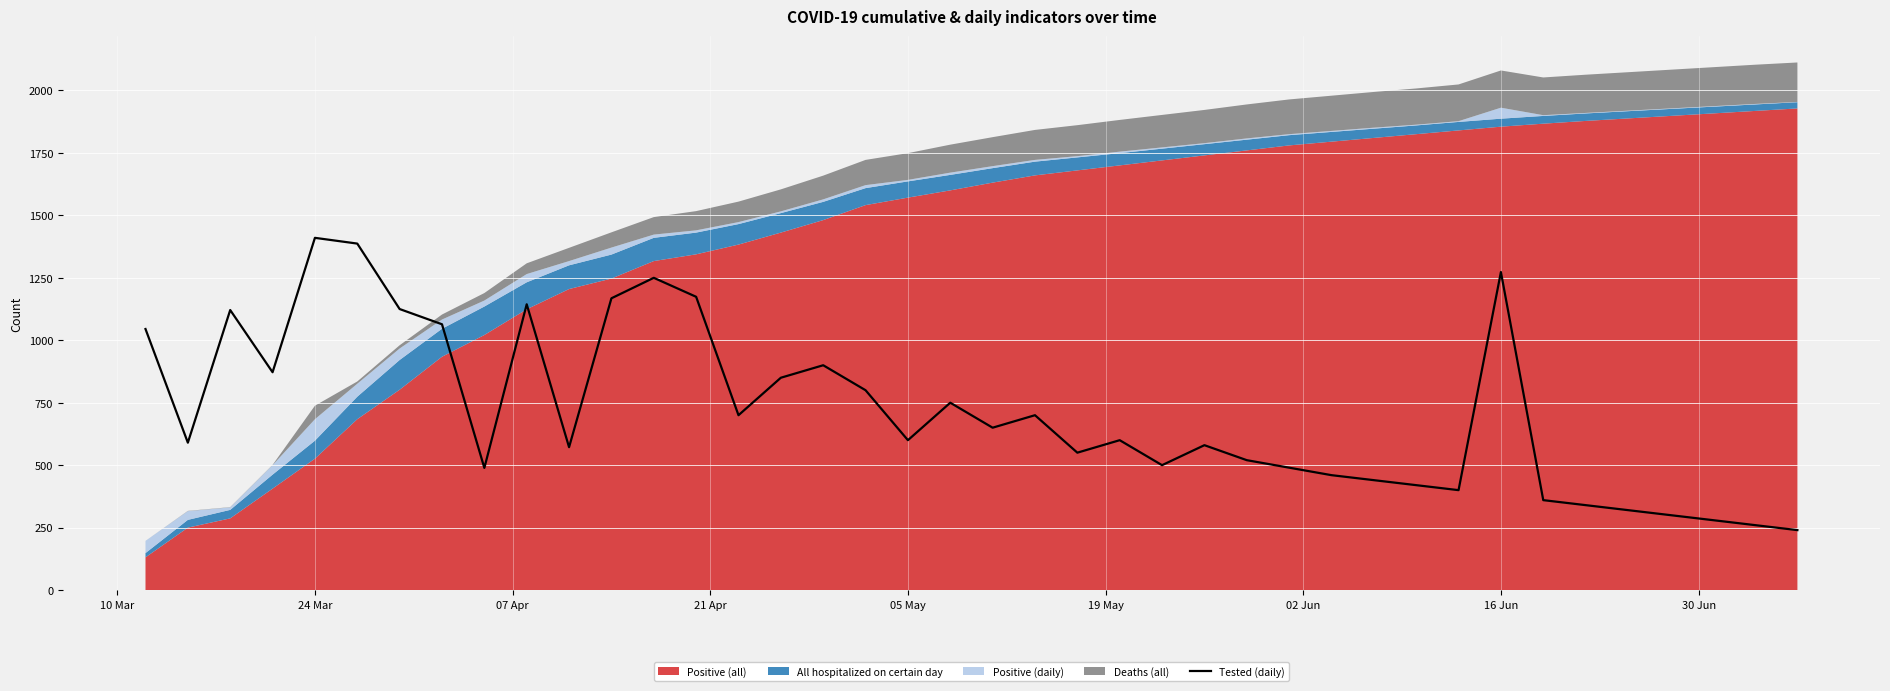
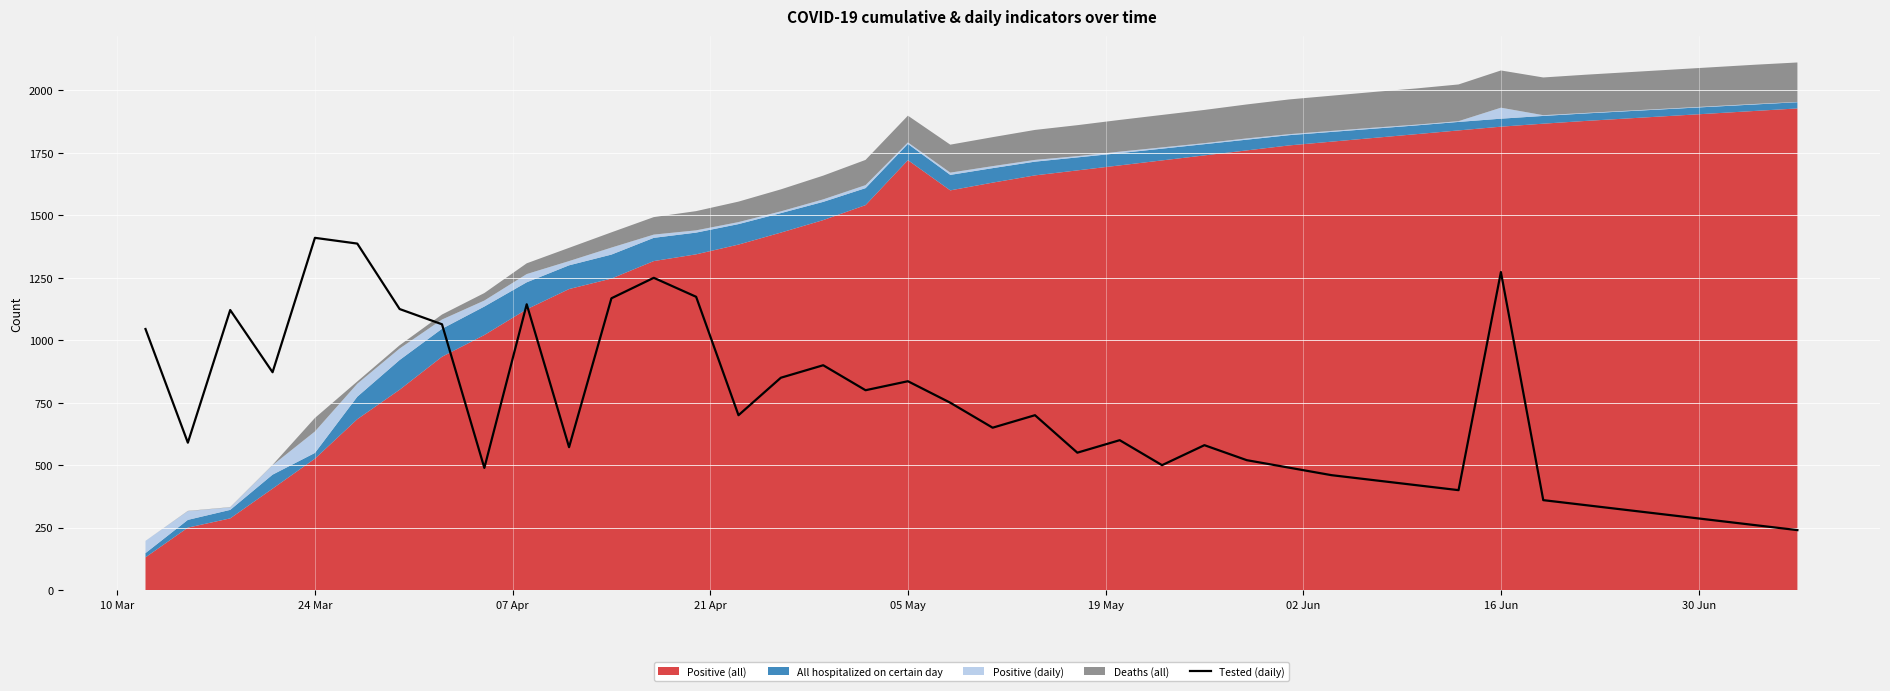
All hospitalized on certain day, 24 Mar: 70 -> 20
Tested (daily), 05 May: 600 -> 840
Positive (all), 05 May: 1570 -> 1720
